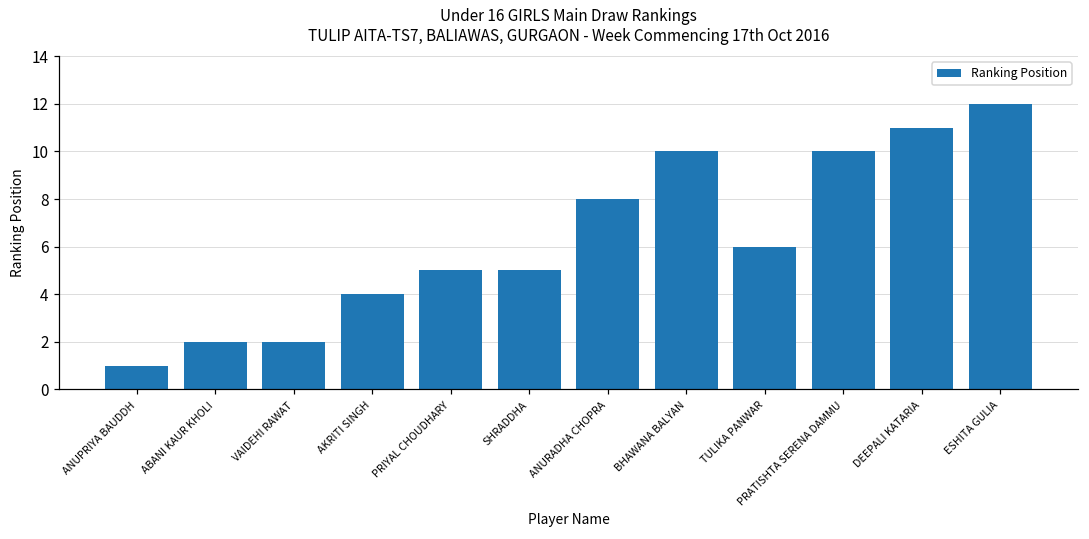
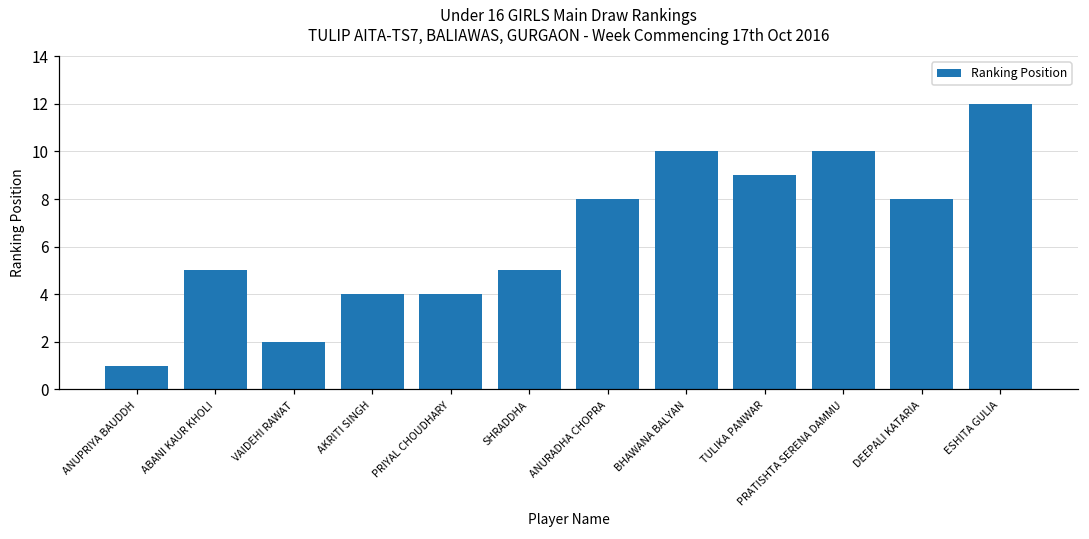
ABANI KAUR KHOLI: 2 -> 5
PRIYAL CHOUDHARY: 5 -> 4
TULIKA PANWAR: 6 -> 9
DEEPALI KATARIA: 11 -> 8
